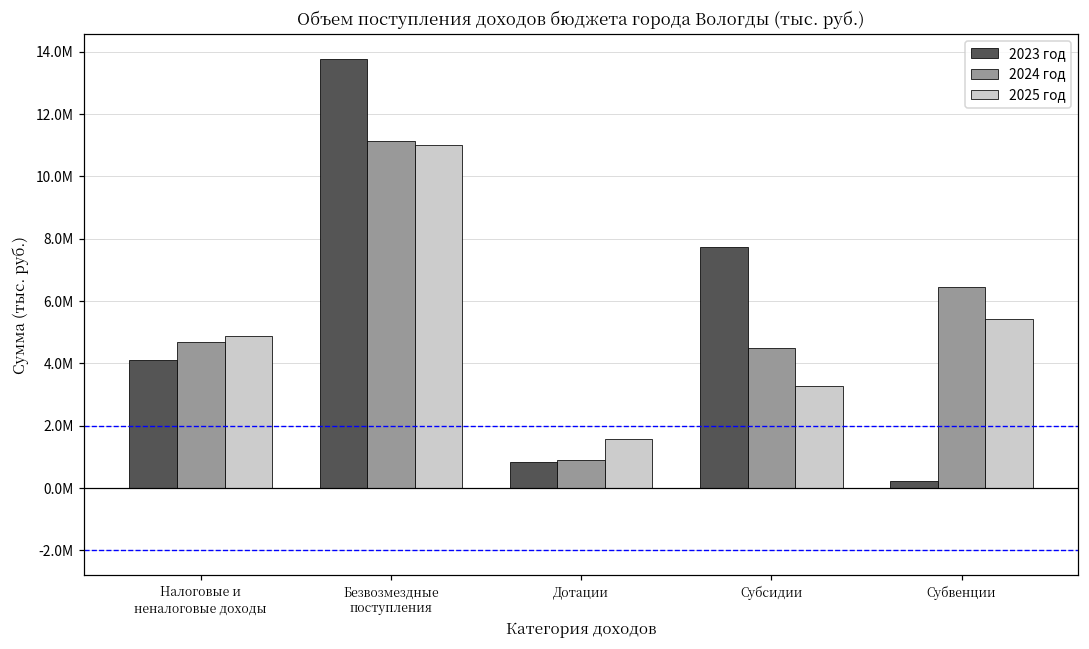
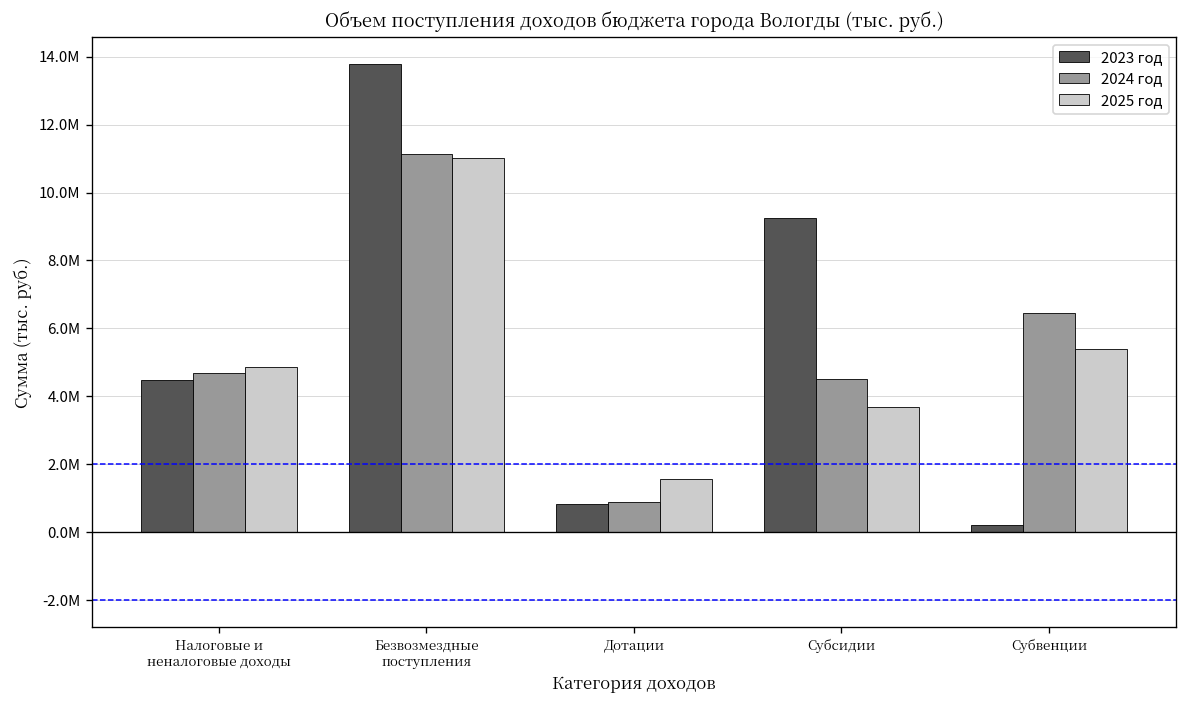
2023 год, Налоговые и неналоговые доходы: 4100000 -> 4500000
2023 год, Субсидии: 7700000 -> 9300000
2025 год, Субсидии: 3300000 -> 3700000
